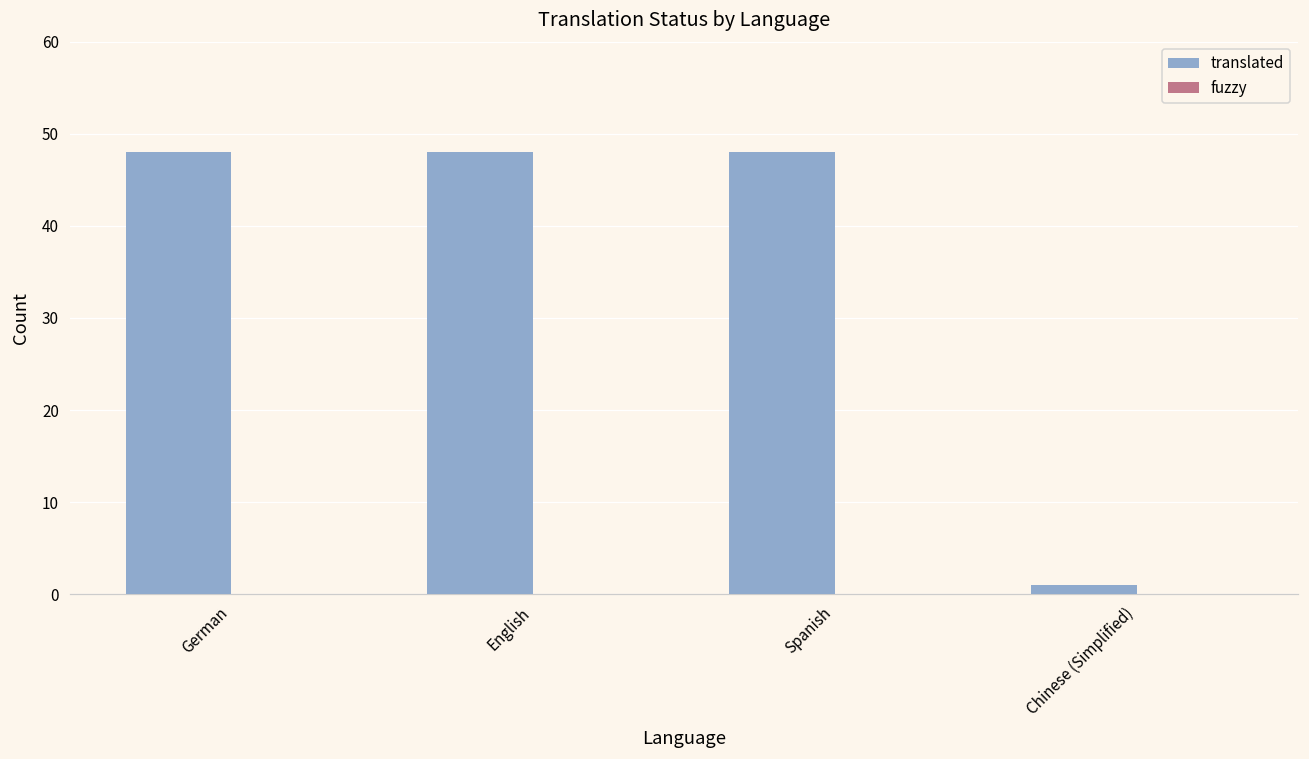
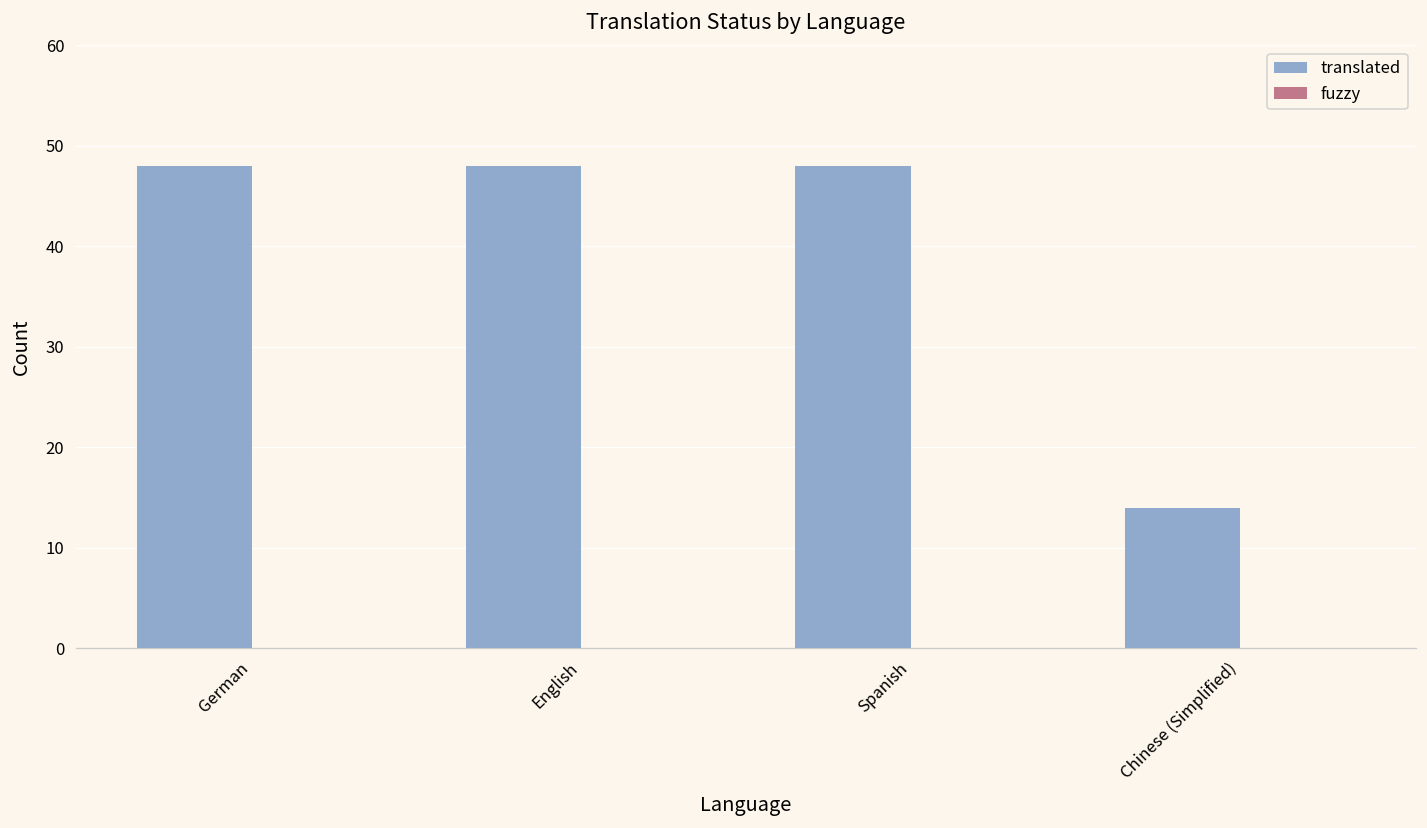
translated, Chinese (Simplified): 1 -> 14
